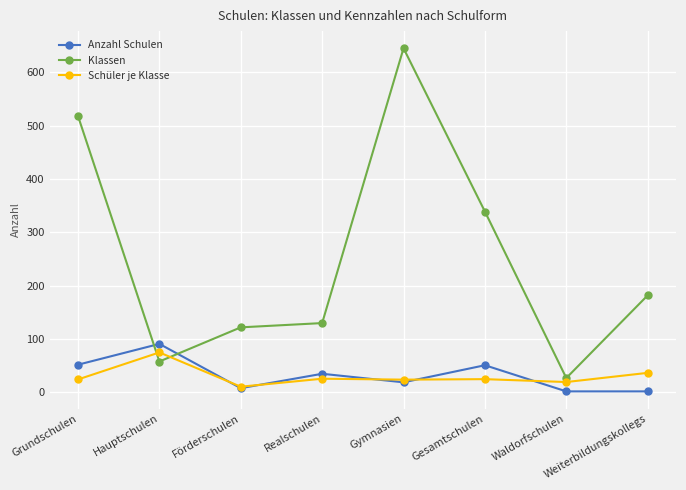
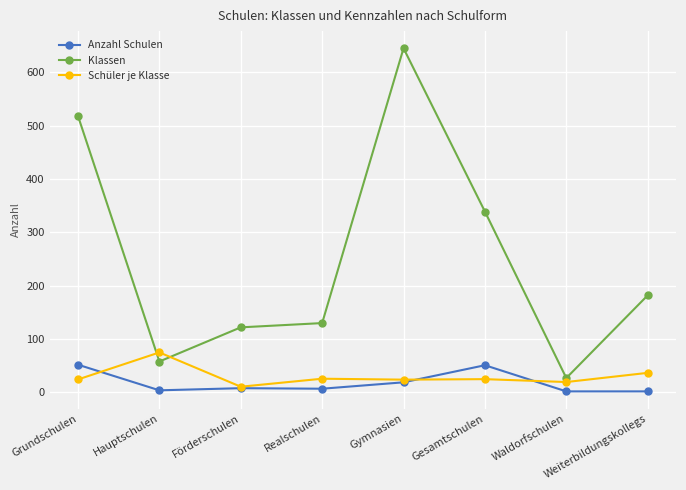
Anzahl Schulen, Hauptschulen: 90 -> 0
Anzahl Schulen, Realschulen: 40 -> 10
